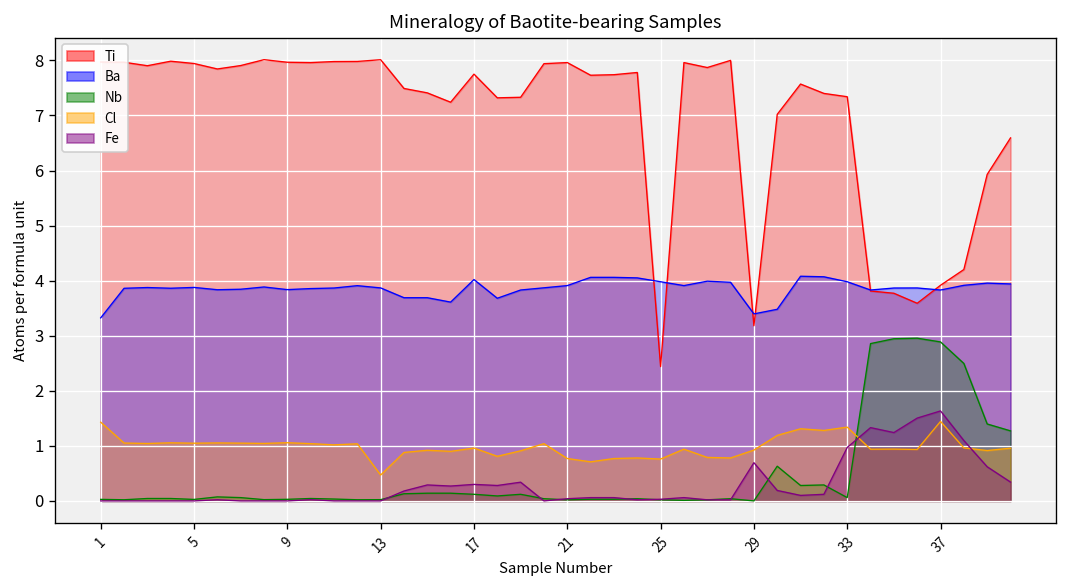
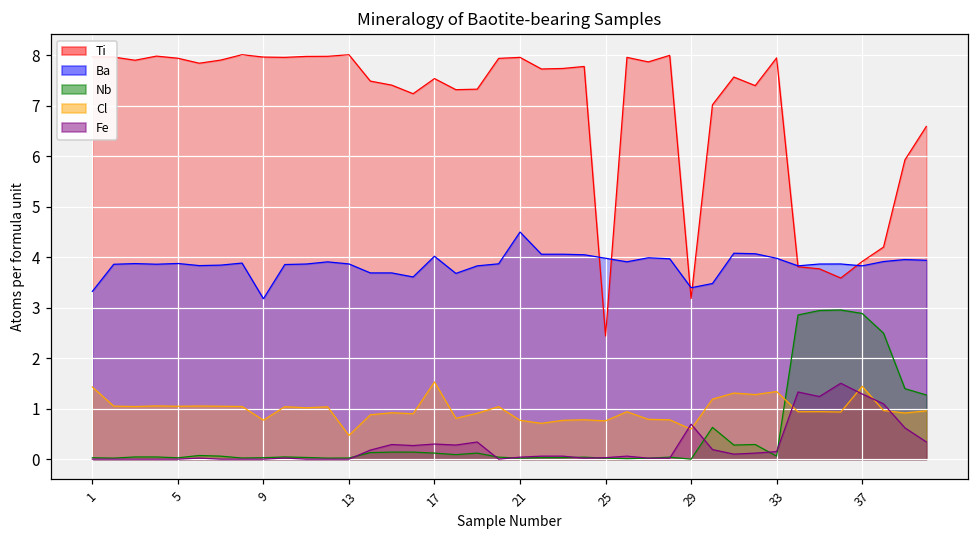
Ba, 9: 3.8 -> 3.2
Cl, 9: 1.1 -> 0.8
Ti, 17: 7.8 -> 7.5
Cl, 17: 1.0 -> 1.5
Ba, 21: 3.9 -> 4.5
Cl, 29: 0.9 -> 0.6
Ti, 33: 7.3 -> 8.0
Fe, 33: 1.0 -> 0.2
Fe, 37: 1.6 -> 1.3
